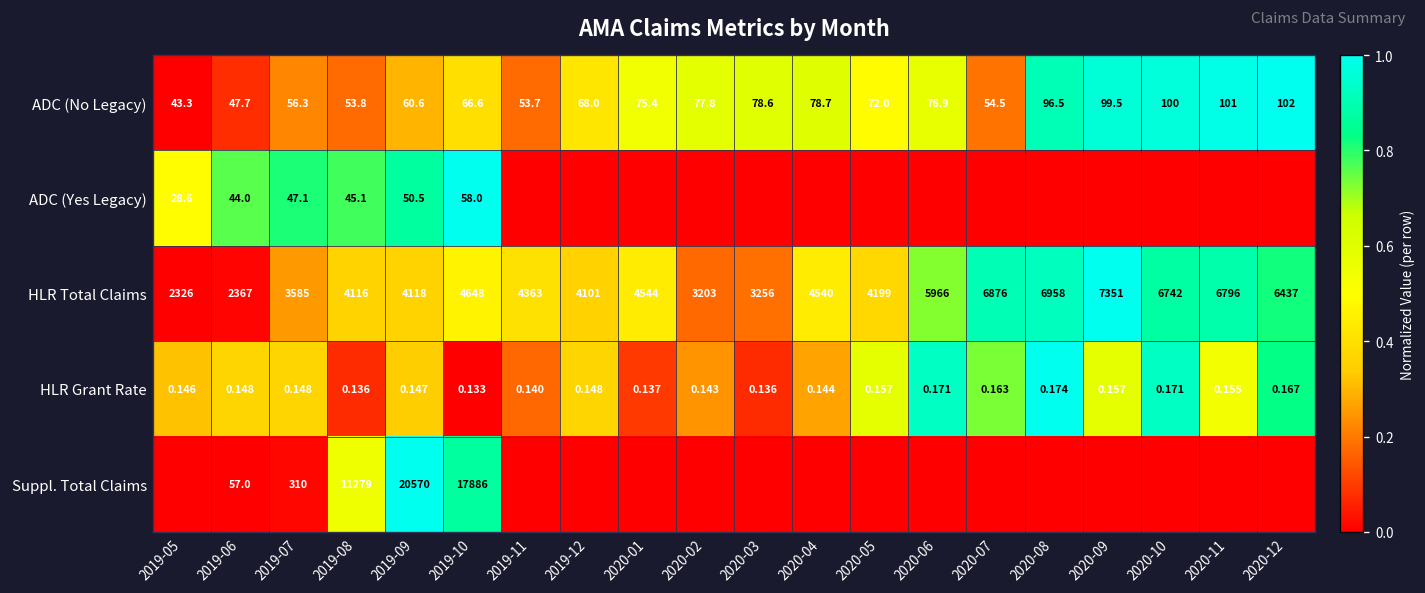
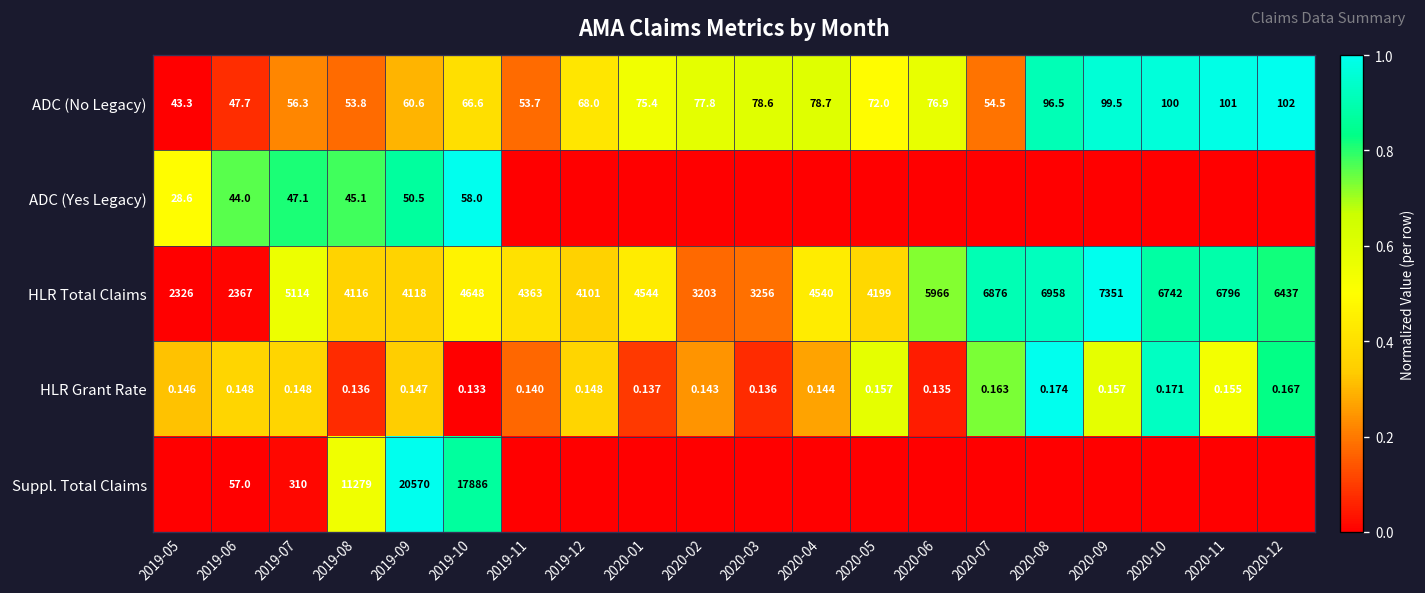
HLR Total Claims, 2019-07: 3585 -> 5114
HLR Grant Rate, 2020-06: 0.171 -> 0.135
